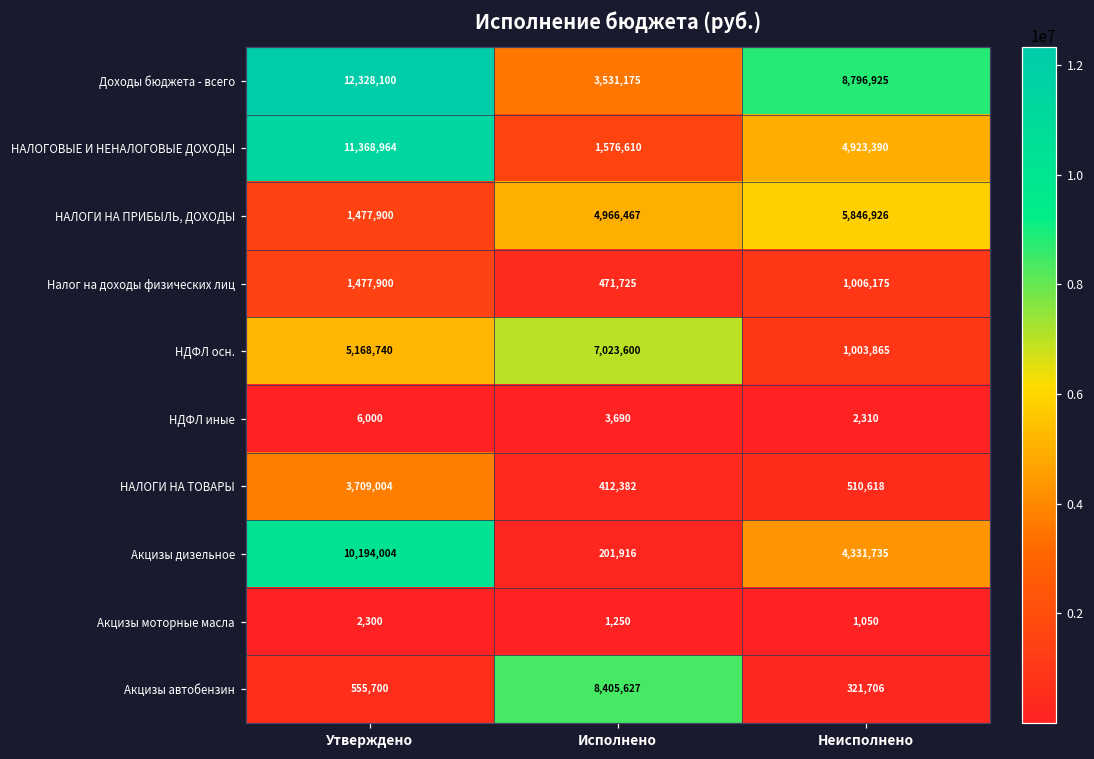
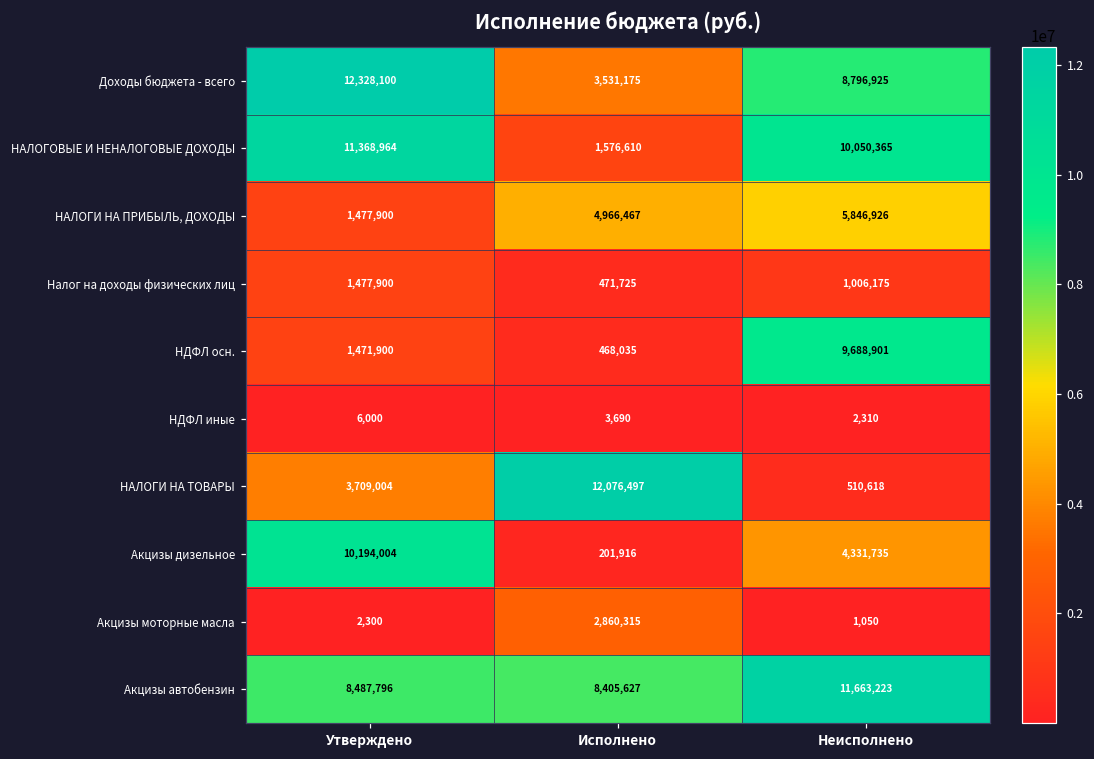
НАЛОГОВЫЕ И НЕНАЛОГОВЫЕ ДОХОДЫ, Неисполнено: 4,923,390 -> 10,050,365
НДФЛ осн., Утверждено: 5,168,740 -> 1,471,900
НДФЛ осн., Исполнено: 7,023,600 -> 468,035
НДФЛ осн., Неисполнено: 1,003,865 -> 9,688,901
НАЛОГИ НА ТОВАРЫ, Исполнено: 412,382 -> 12,076,497
Акцизы моторные масла, Исполнено: 1,250 -> 2,860,315
Акцизы автобензин, Утверждено: 555,700 -> 8,487,796
Акцизы автобензин, Неисполнено: 321,706 -> 11,663,223
